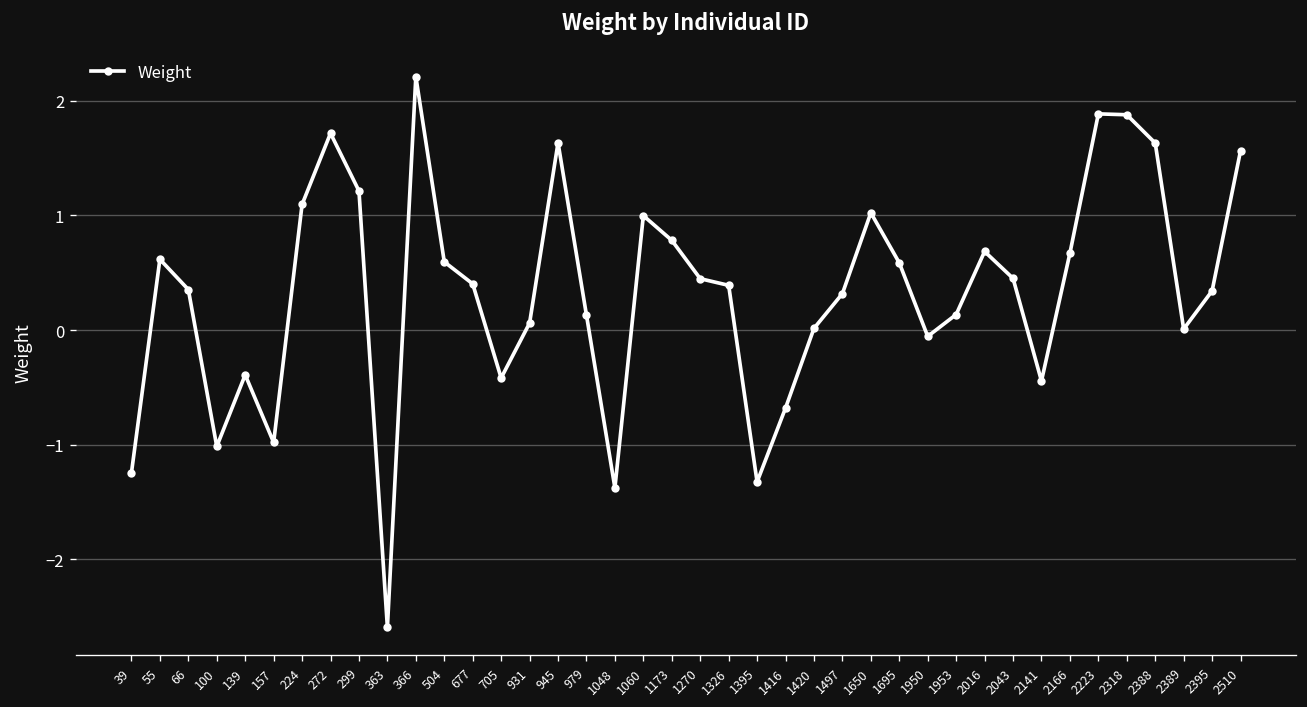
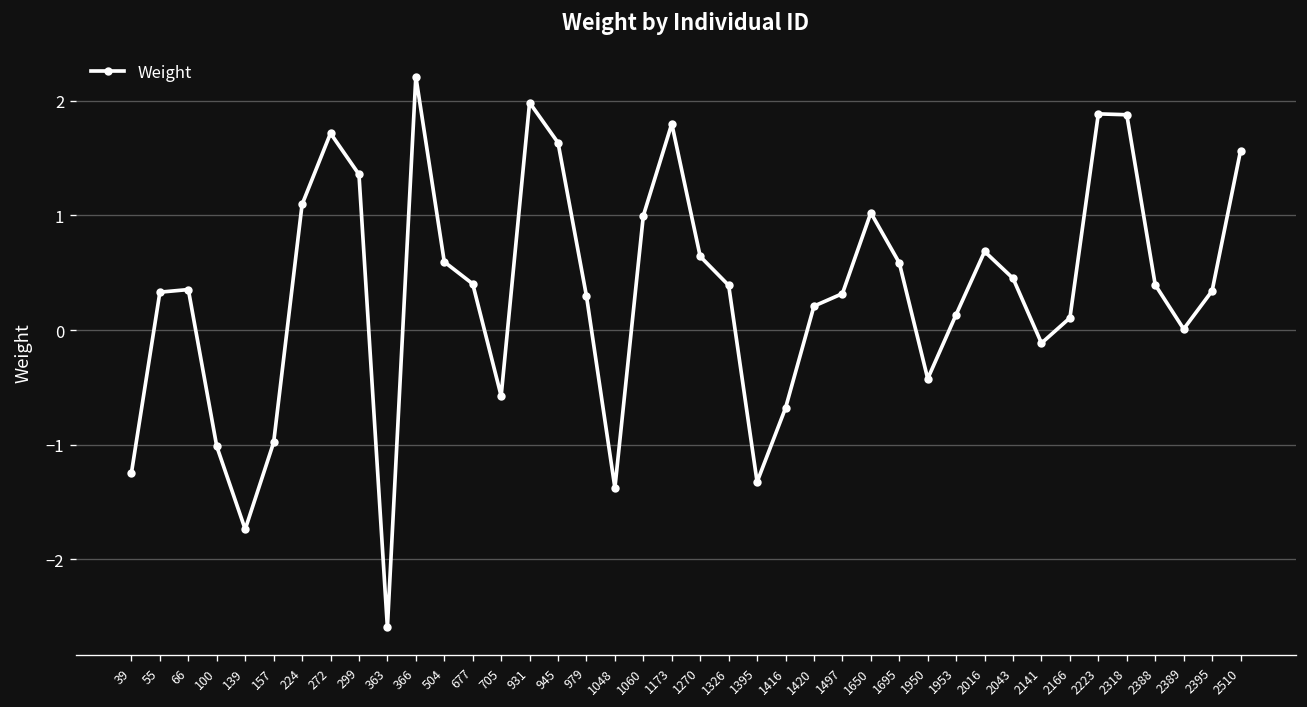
55: 0.6 -> 0.3
139: -0.4 -> -1.7
299: 1.2 -> 1.4
705: -0.4 -> -0.6
931: 0.1 -> 2.0
979: 0.1 -> 0.3
1173: 0.8 -> 1.8
1270: 0.4 -> 0.6
1420: 0.0 -> 0.2
1950: -0.1 -> -0.4
2141: -0.4 -> -0.1
2166: 0.7 -> 0.1
2388: 1.6 -> 0.4
